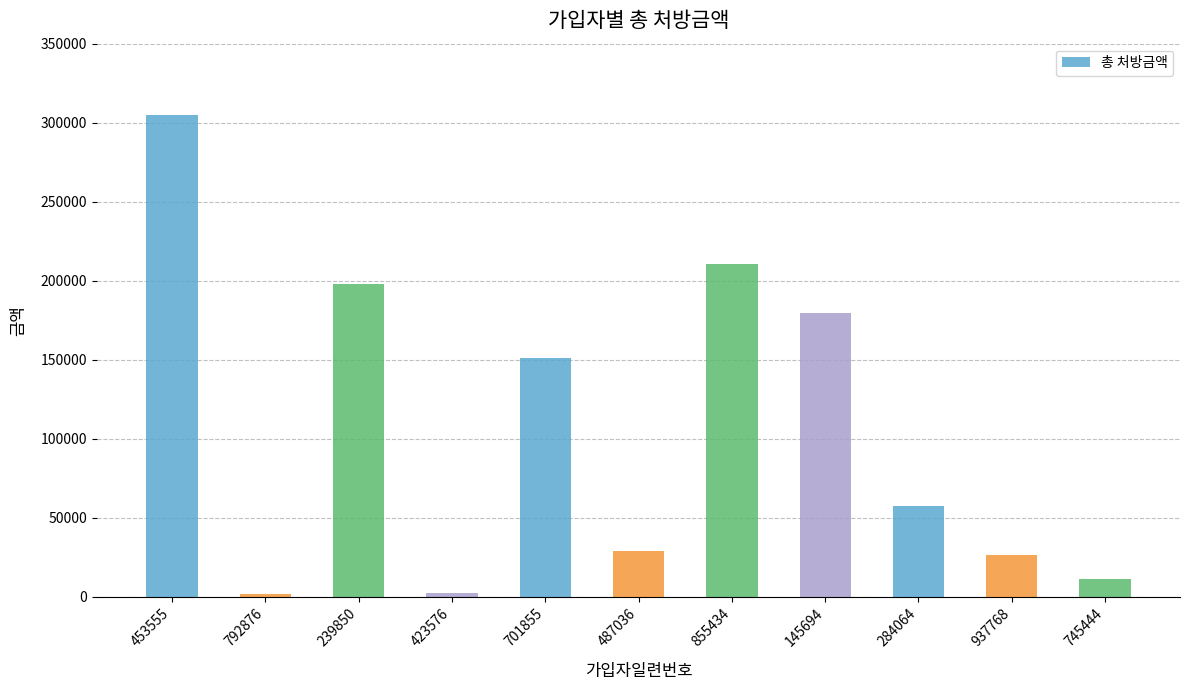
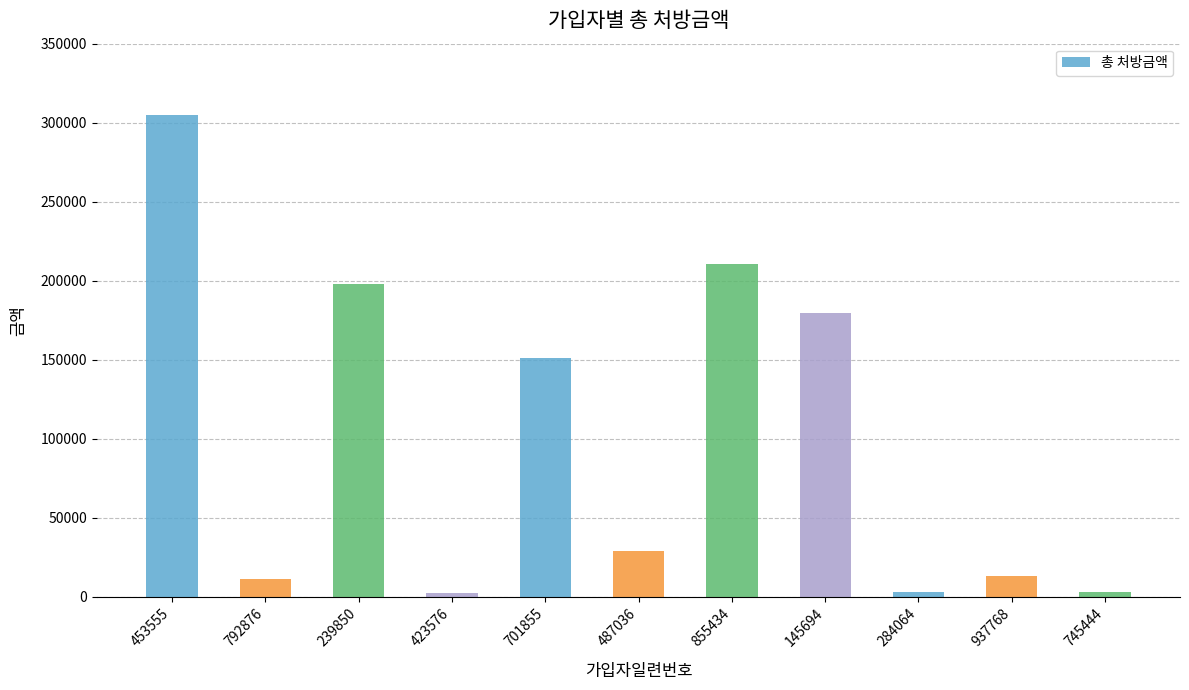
792876: 2000 -> 11000
284064: 57000 -> 3000
937768: 26000 -> 13000
745444: 11000 -> 3000
